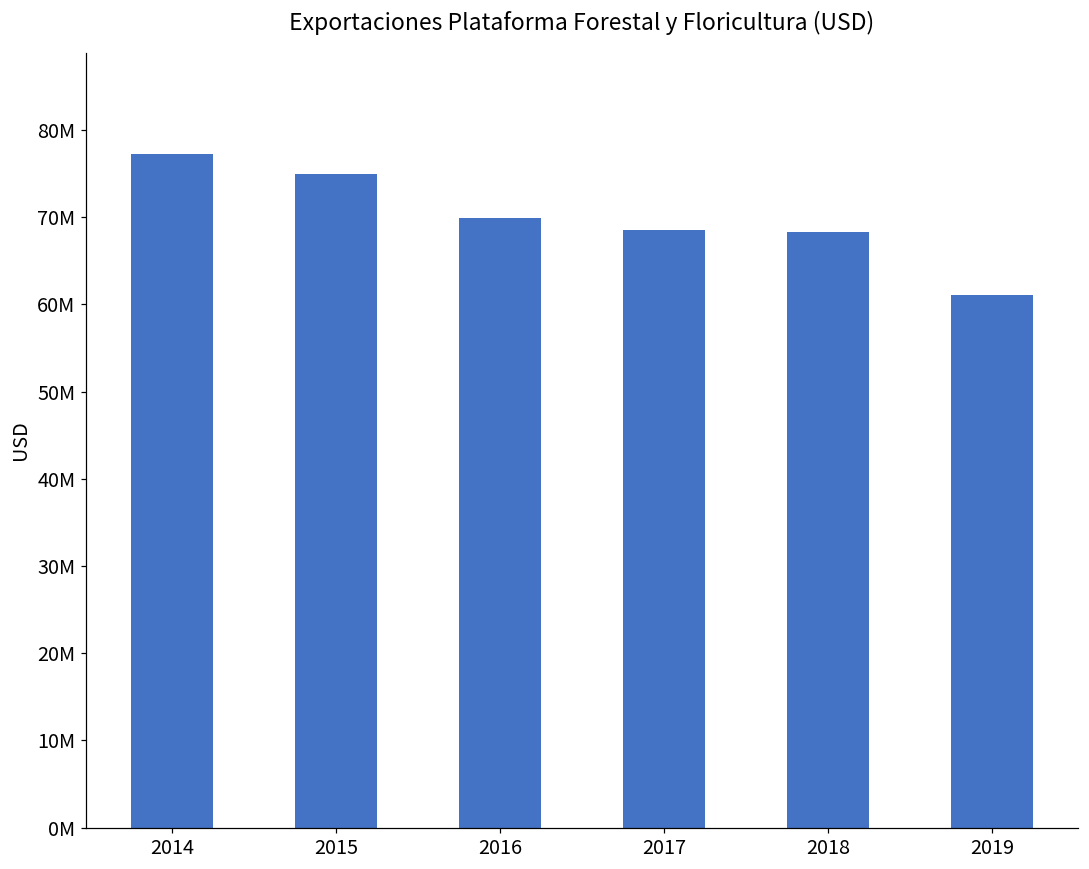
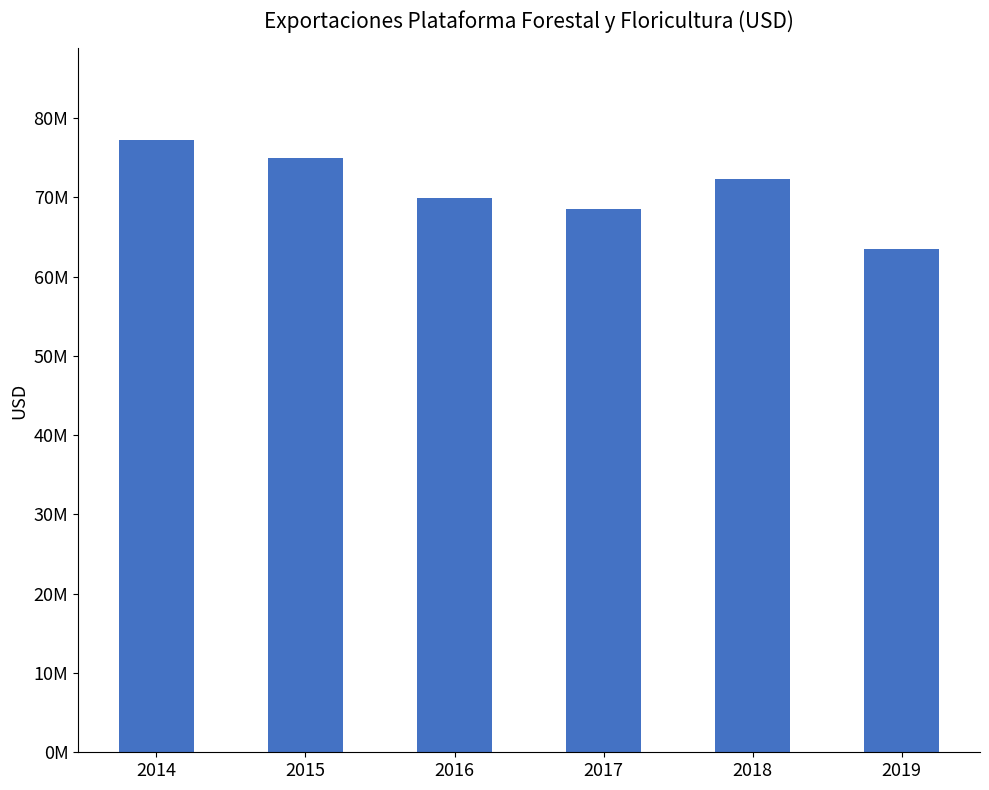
2018: 68000000 -> 72000000
2019: 61000000 -> 64000000
